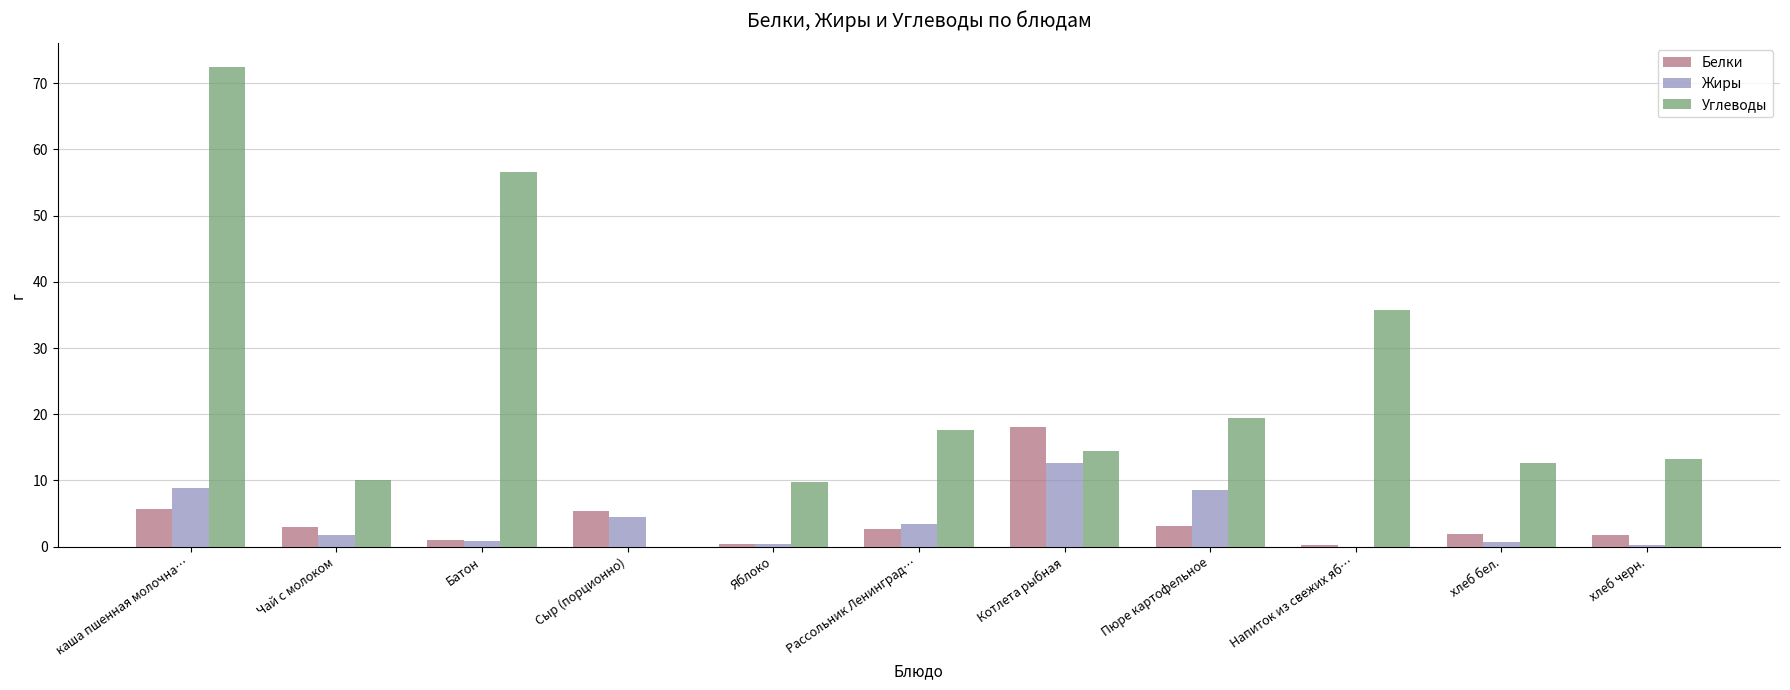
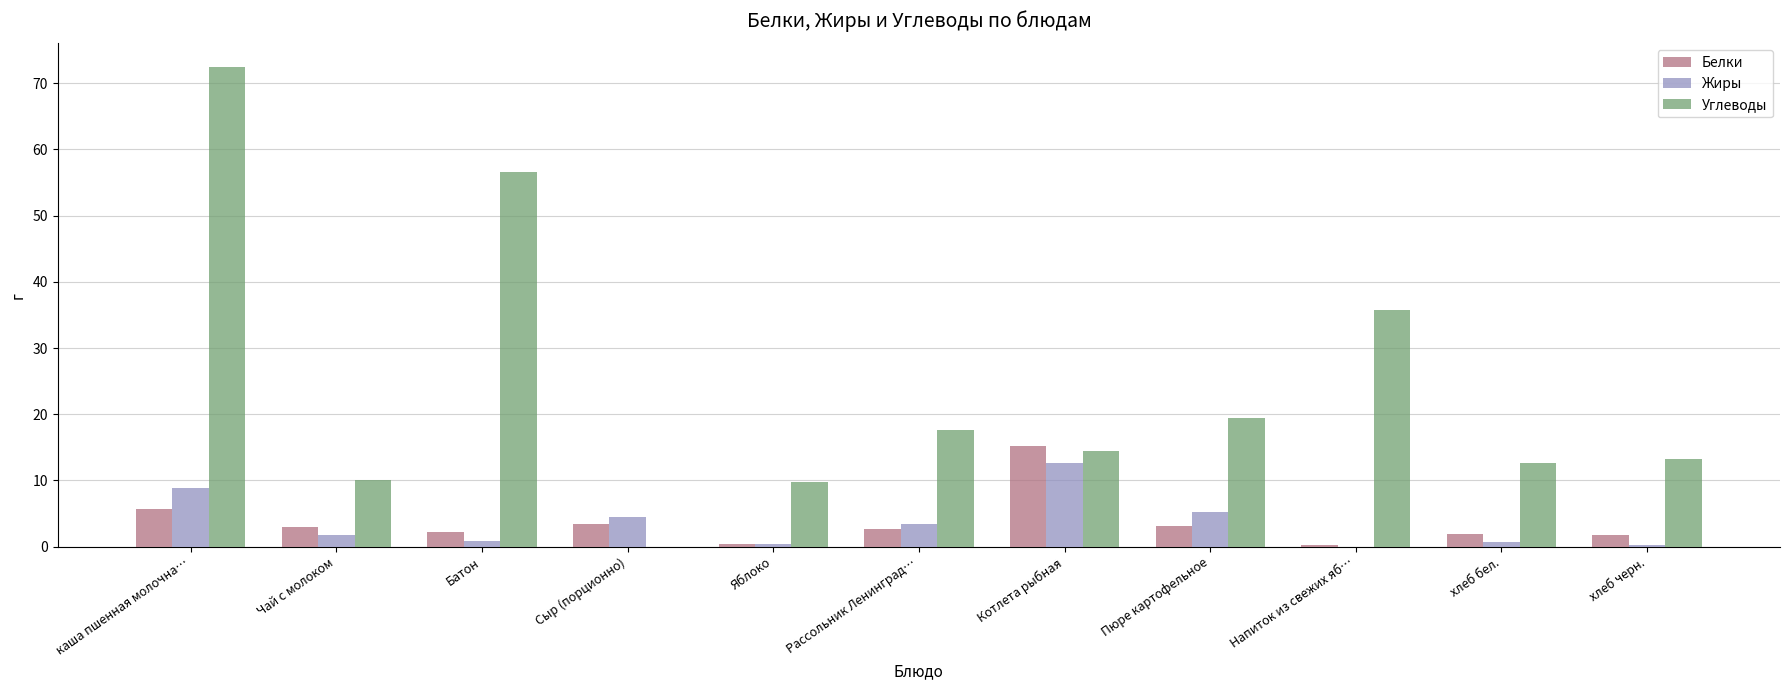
Белки, Батон: 1 -> 2
Белки, Сыр (порционно): 5 -> 3
Белки, Котлета рыбная: 18 -> 15
Жиры, Пюре картофельное: 9 -> 5
